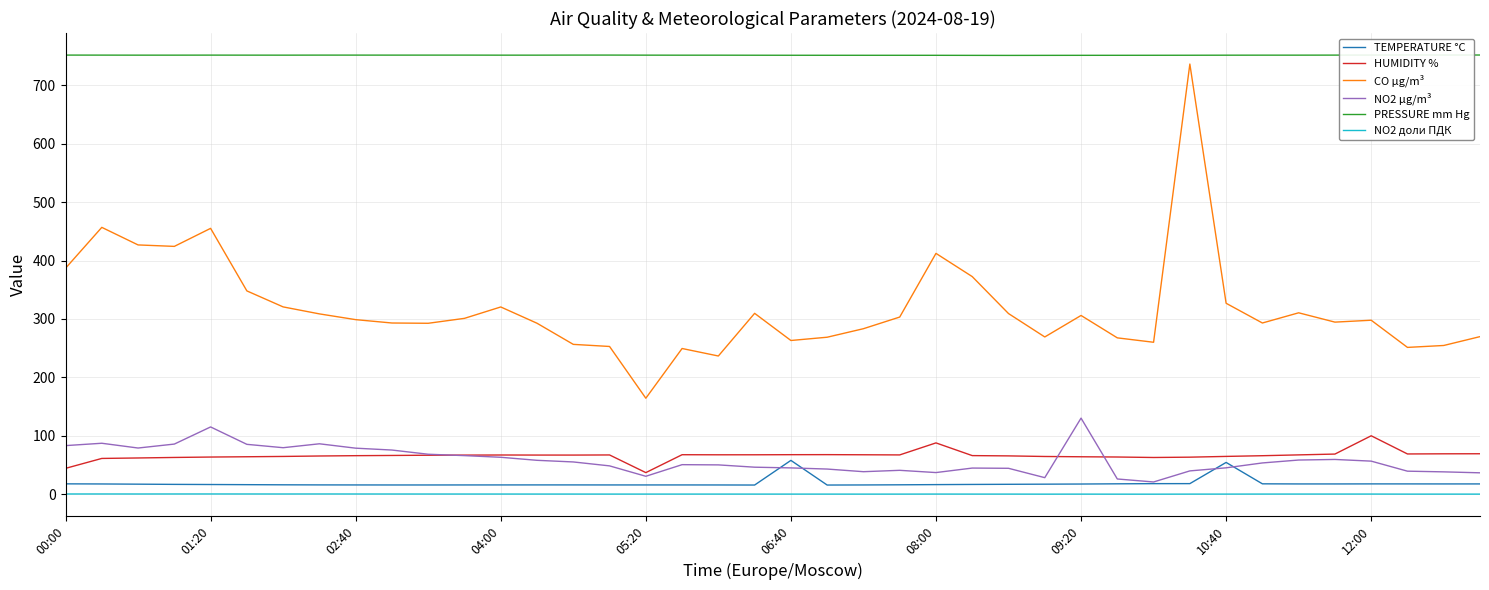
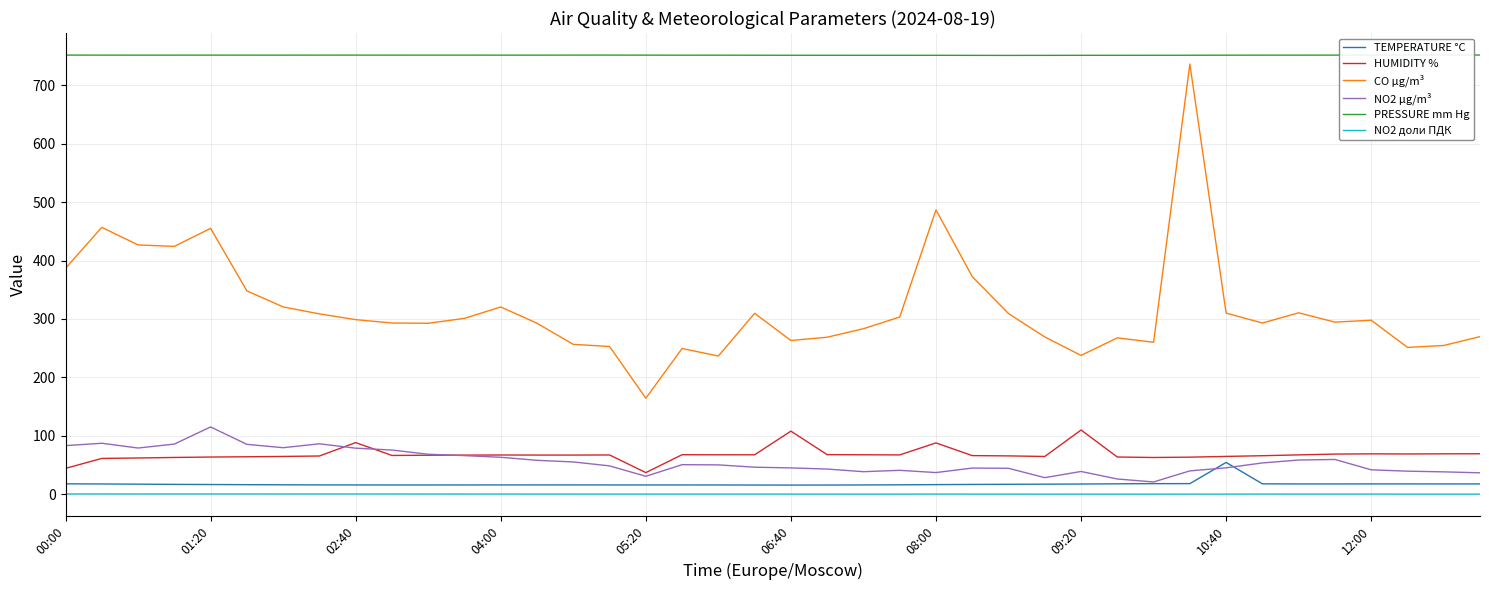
HUMIDITY %, 02:40: 70 -> 90
TEMPERATURE °C, 06:40: 60 -> 20
HUMIDITY %, 06:40: 70 -> 110
CO µg/m³, 08:00: 410 -> 490
HUMIDITY %, 09:20: 60 -> 110
CO µg/m³, 09:20: 310 -> 240
NO2 µg/m³, 09:20: 130 -> 40
CO µg/m³, 10:40: 330 -> 310
HUMIDITY %, 12:00: 100 -> 70
NO2 µg/m³, 12:00: 60 -> 40
